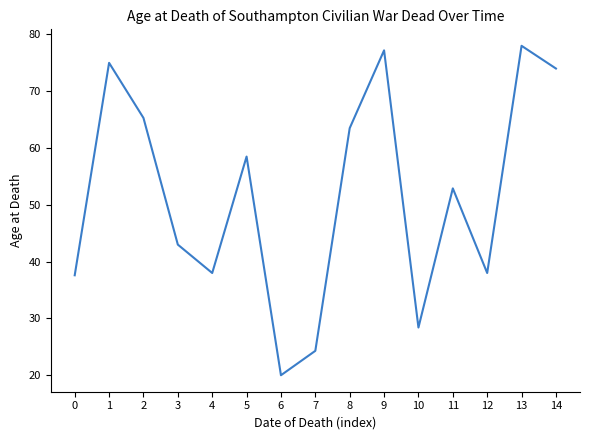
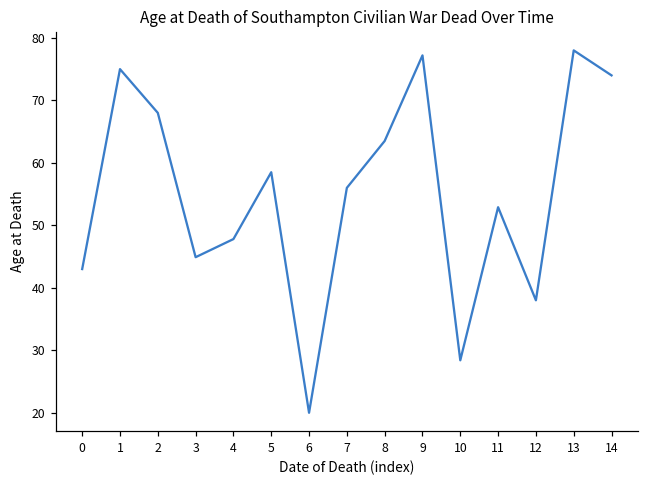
0: 38 -> 43
2: 65 -> 68
3: 43 -> 45
4: 38 -> 48
7: 24 -> 56
